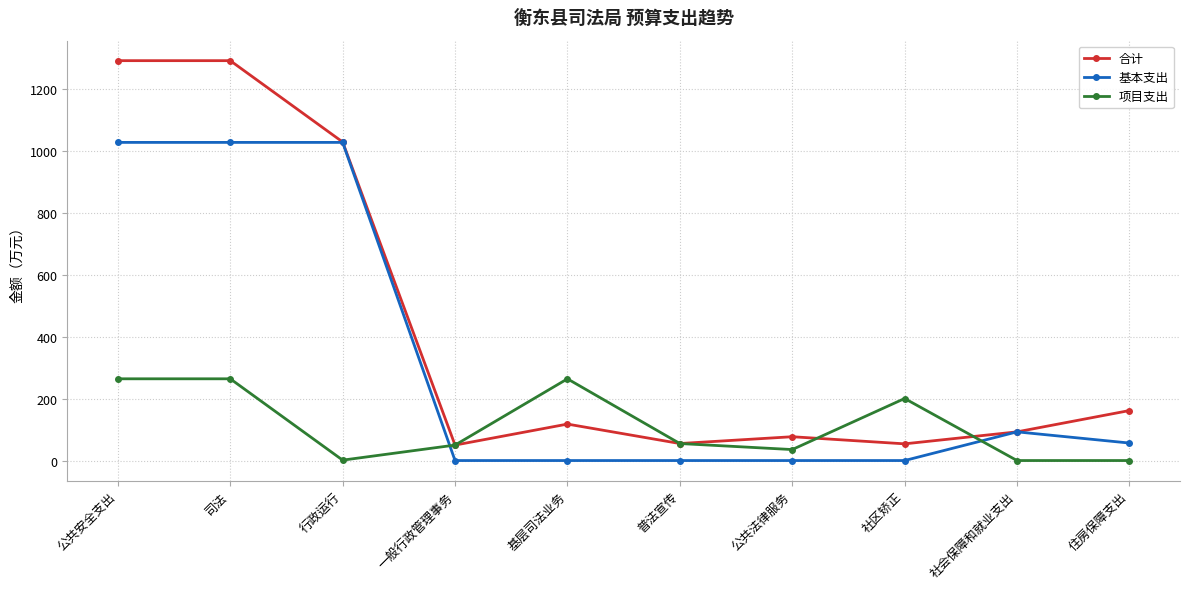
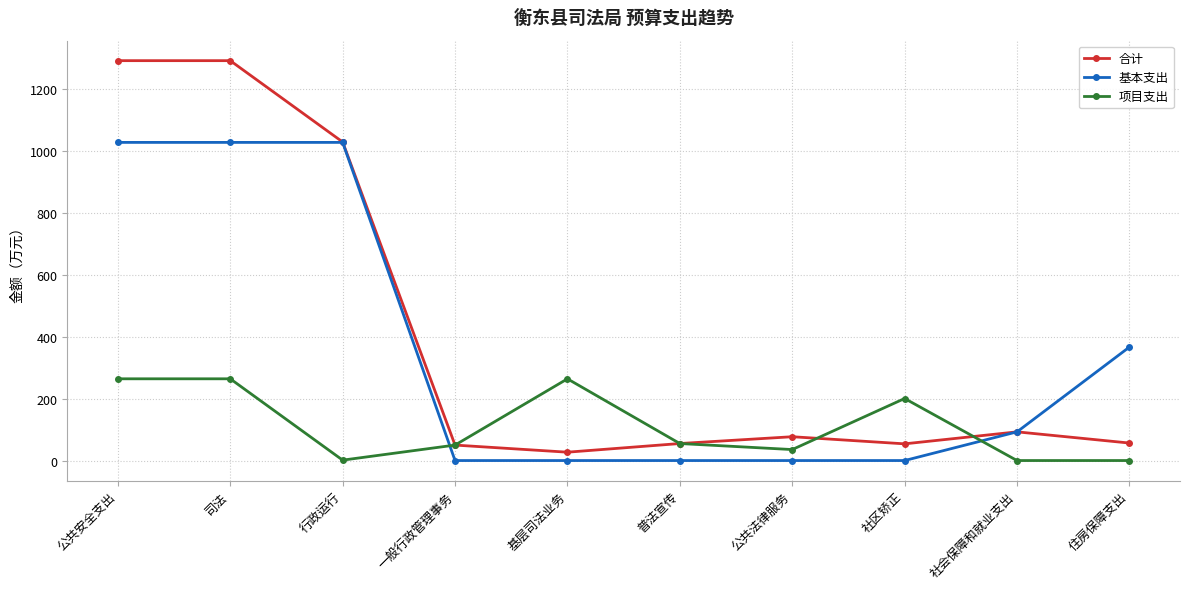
合计, 基层司法业务: 120 -> 30
合计, 住房保障支出: 160 -> 60
基本支出, 住房保障支出: 60 -> 370
